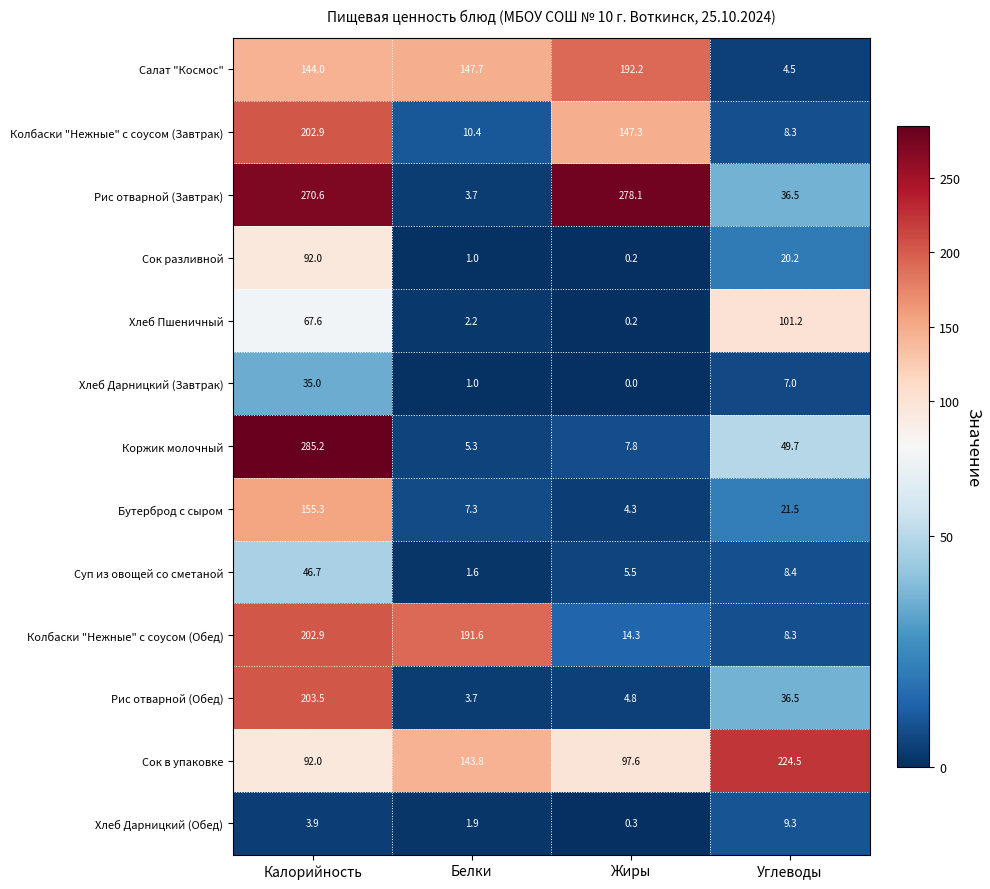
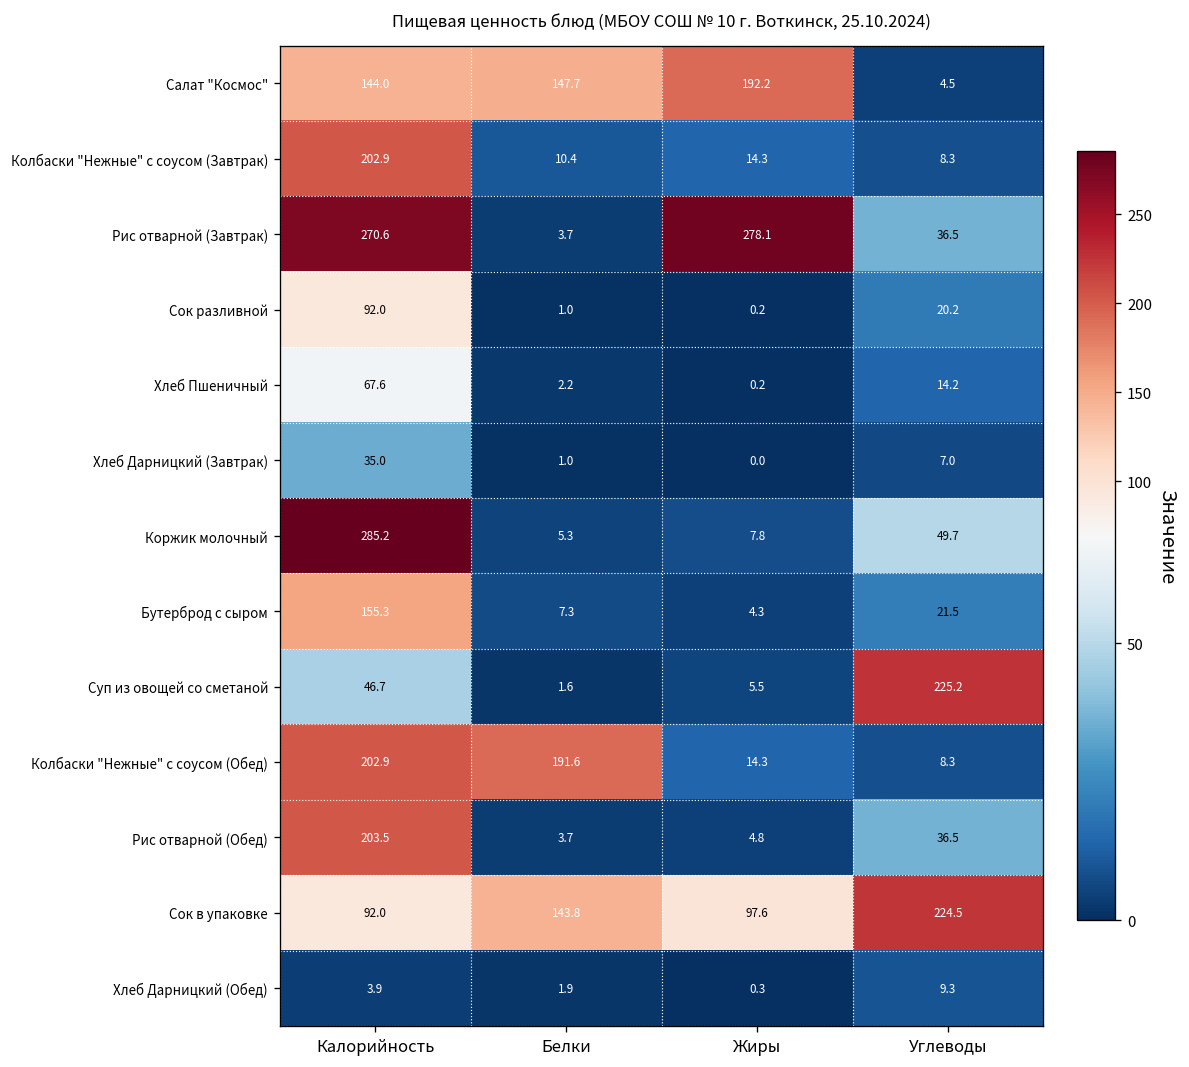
Колбаски "Нежные" с соусом (Завтрак), Жиры: 147.3 -> 14.3
Хлеб Пшеничный, Углеводы: 101.2 -> 14.2
Суп из овощей со сметаной, Углеводы: 8.4 -> 225.2
